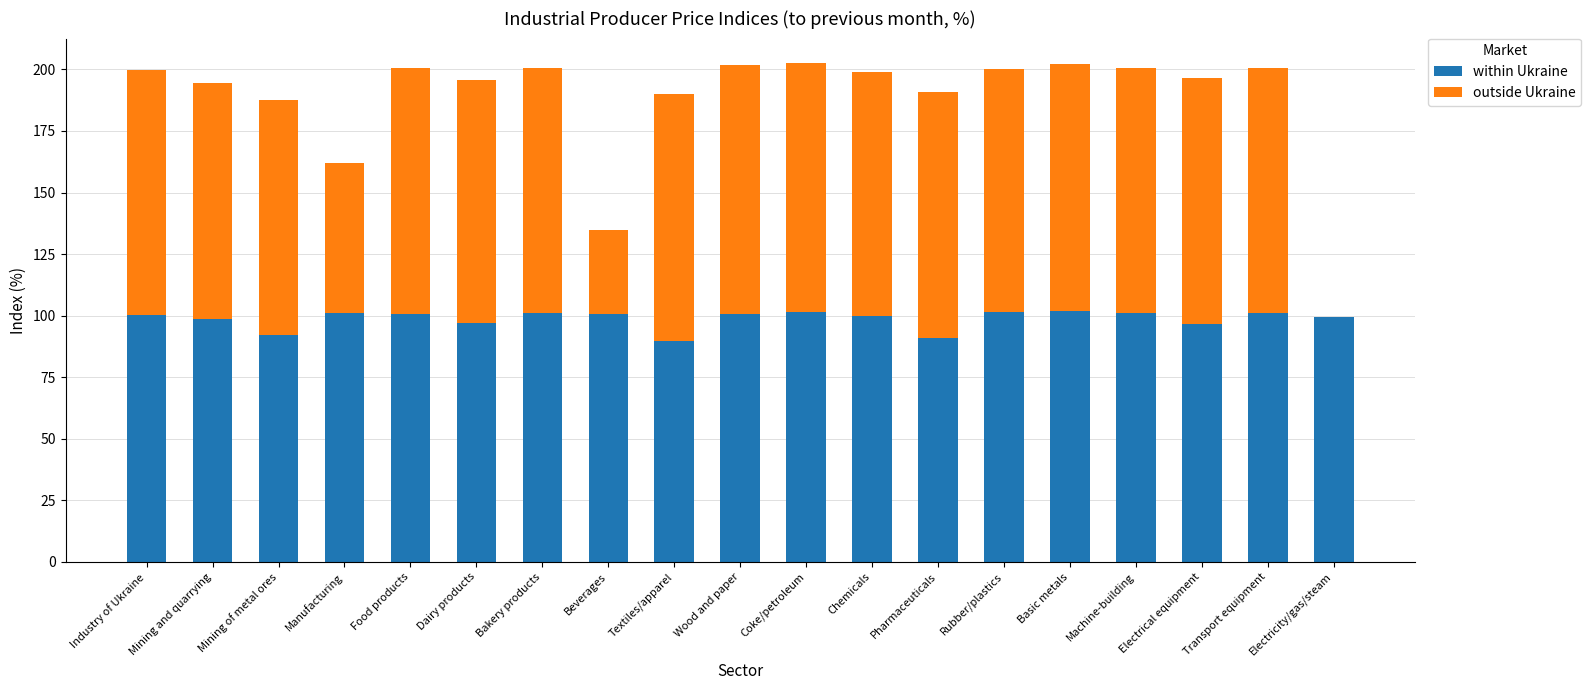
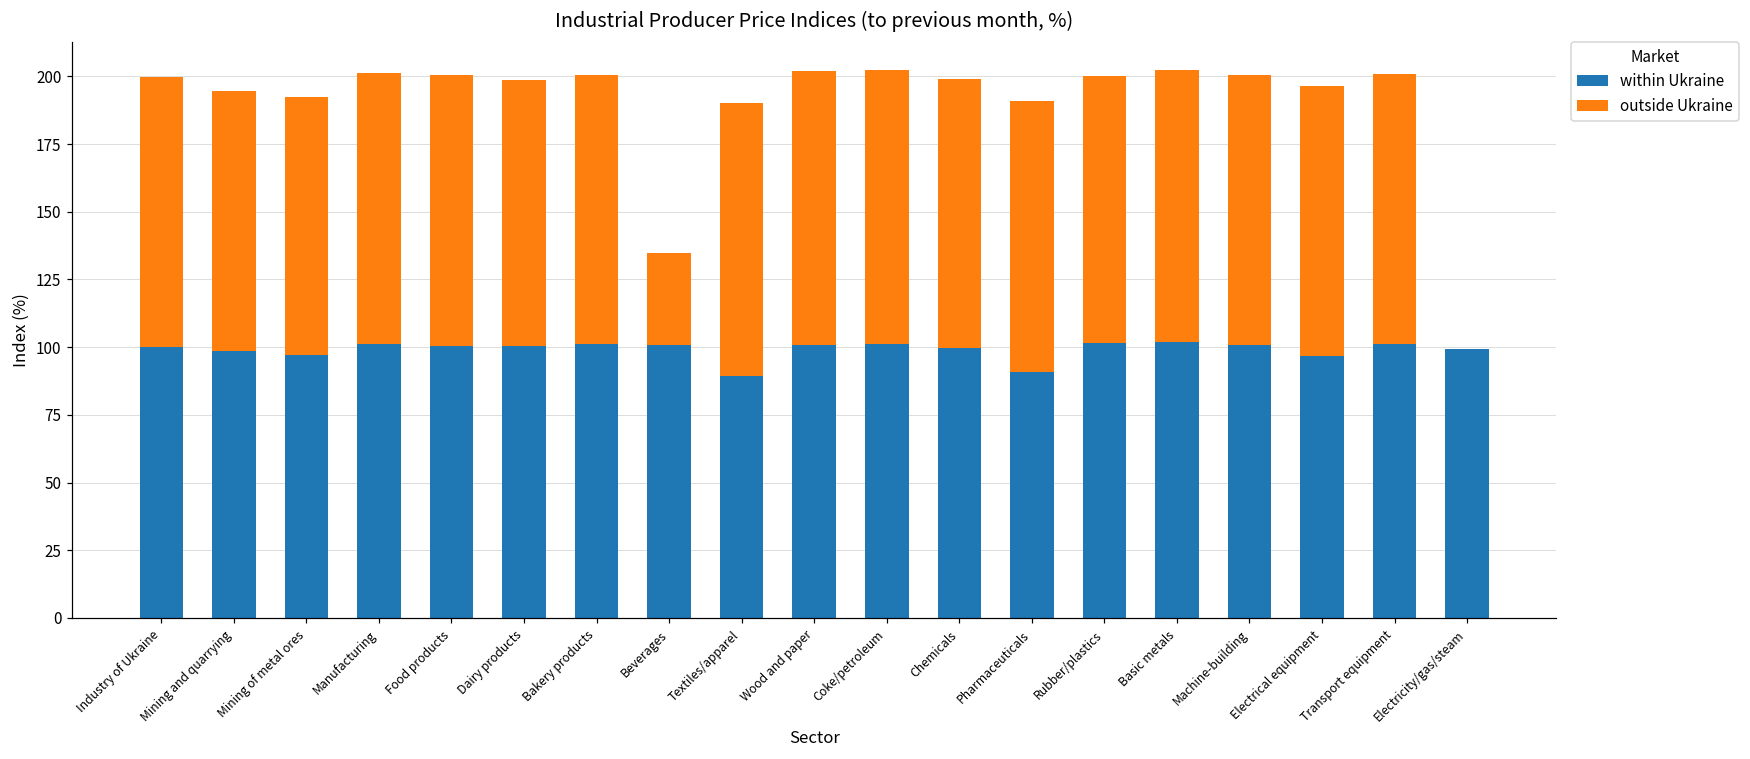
within Ukraine, Mining of metal ores: 92 -> 97
outside Ukraine, Manufacturing: 61 -> 100
within Ukraine, Dairy products: 97 -> 100
